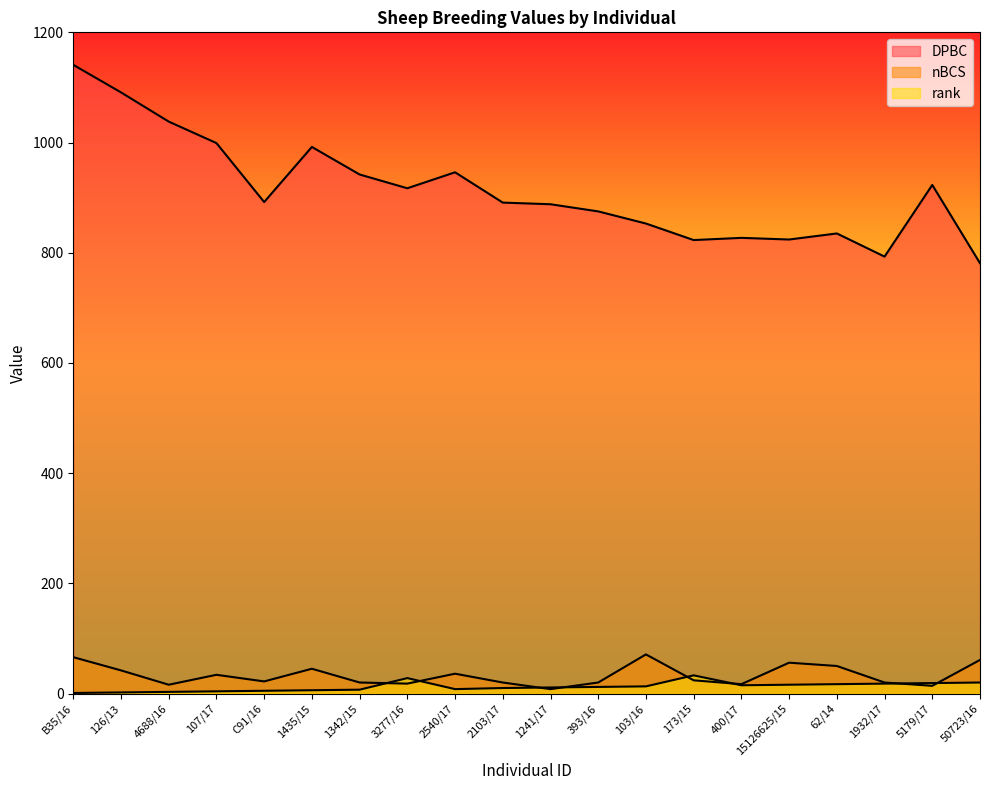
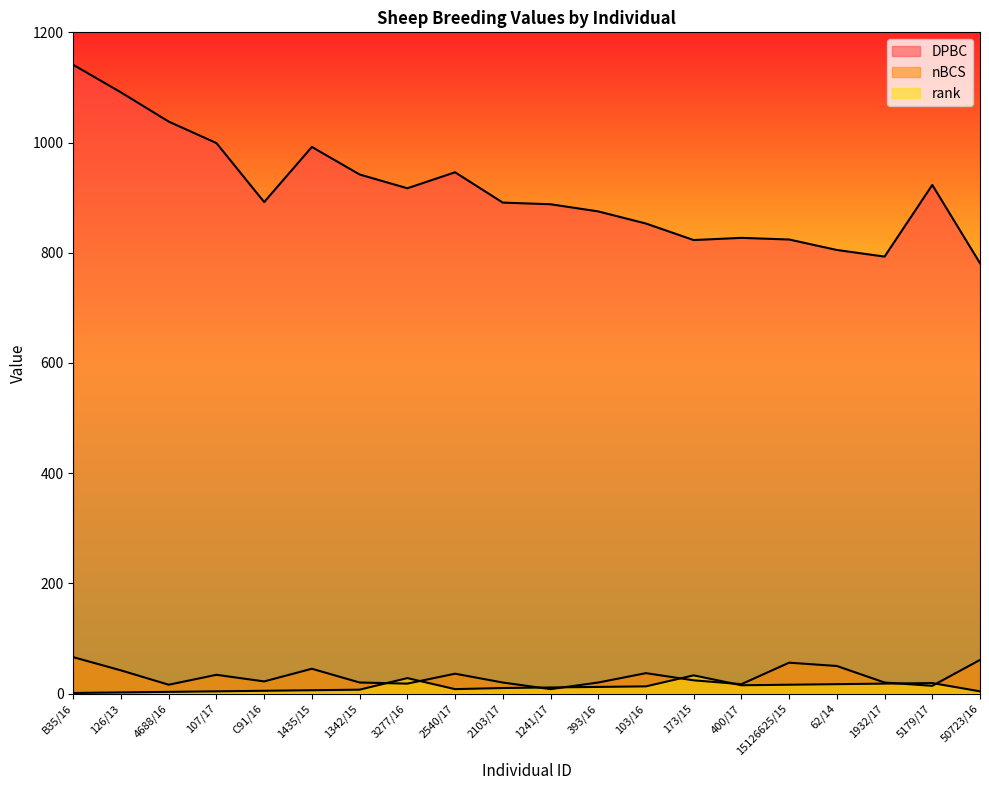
nBCS, 103/16: 70 -> 40
DPBC, 62/14: 840 -> 810
rank, 50723/16: 20 -> 0
